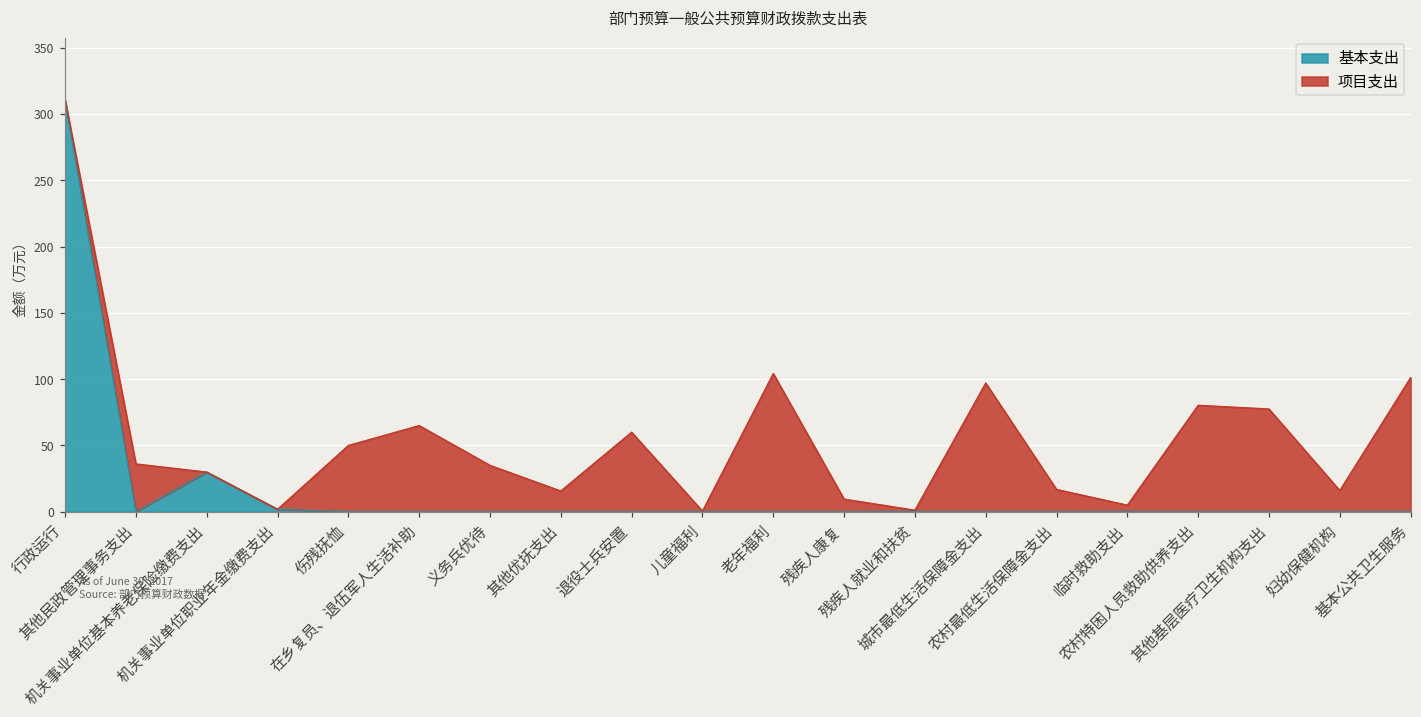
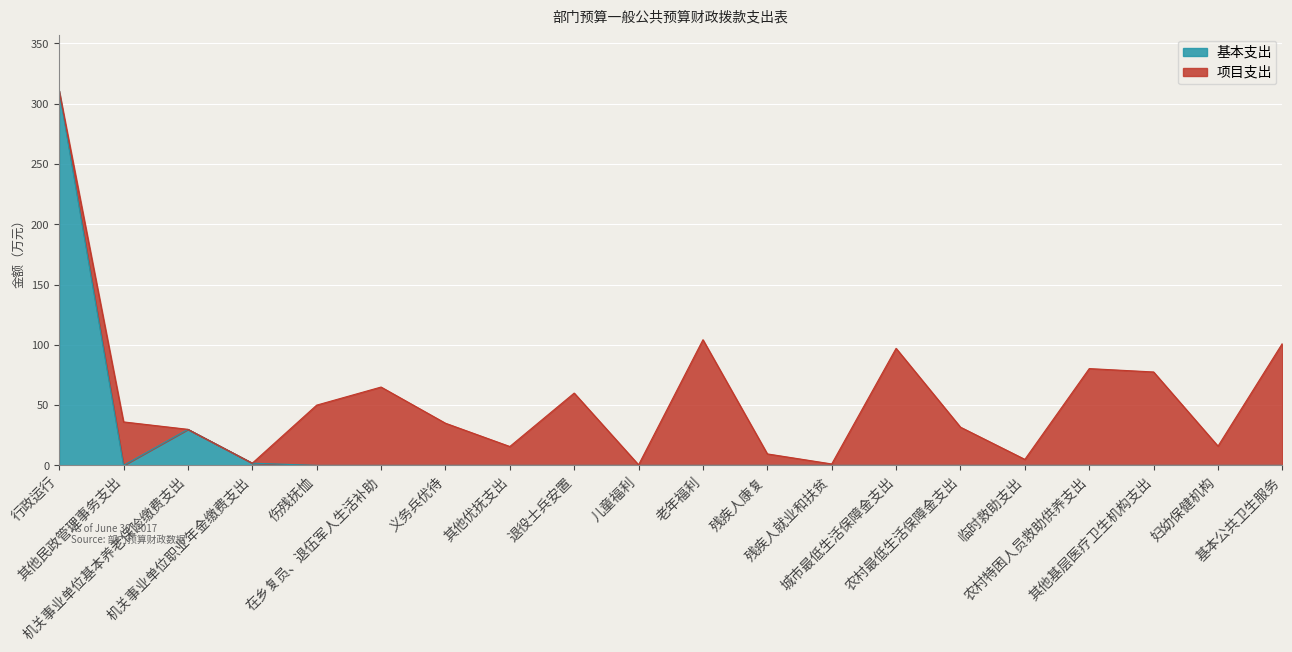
项目支出, 农村最低生活保障金支出: 17 -> 32
